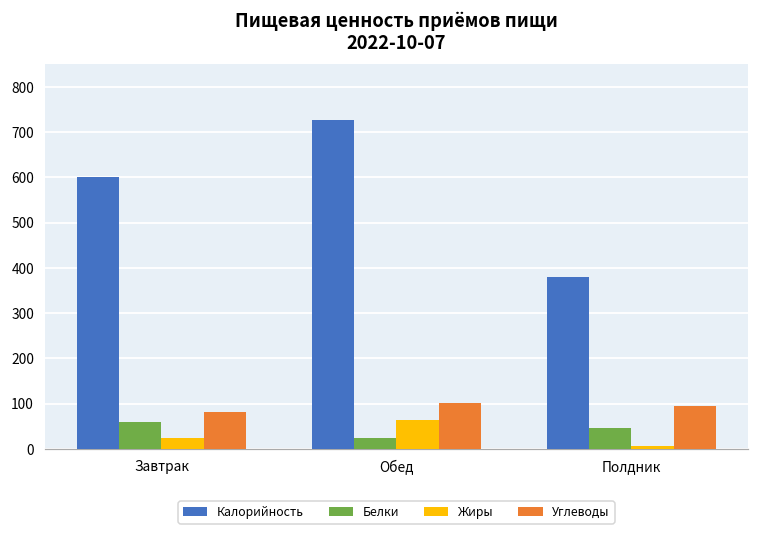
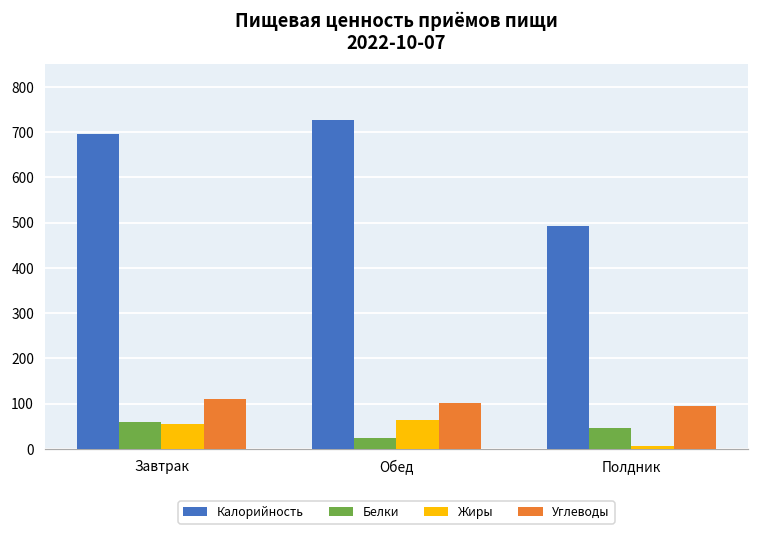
Калорийность, Завтрак: 600 -> 700
Жиры, Завтрак: 20 -> 50
Углеводы, Завтрак: 80 -> 110
Калорийность, Полдник: 380 -> 490
